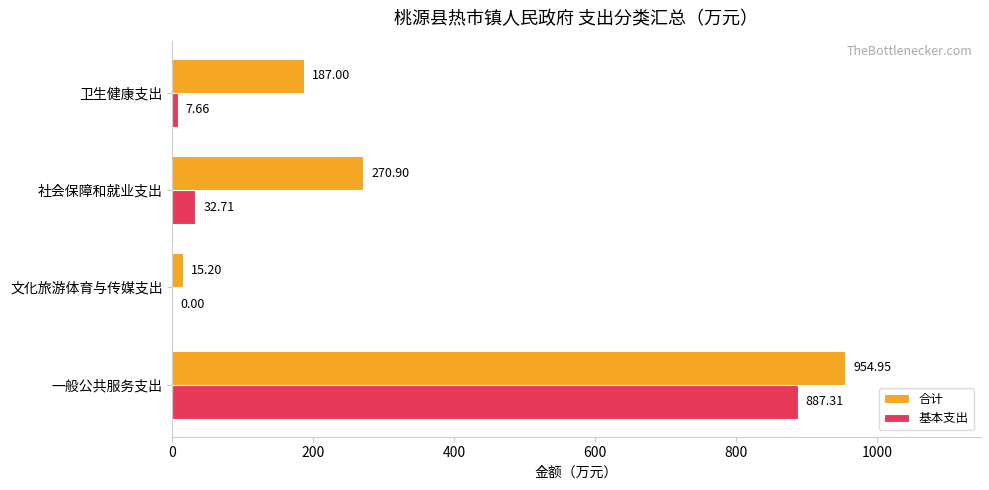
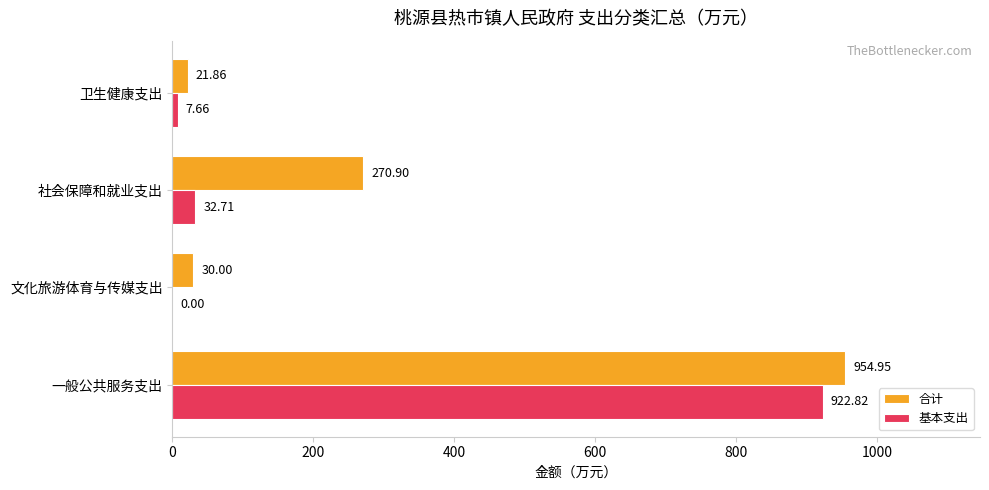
合计, 卫生健康支出: 187.00 -> 21.86
合计, 文化旅游体育与传媒支出: 15.20 -> 30.00
基本支出, 一般公共服务支出: 887.31 -> 922.82
